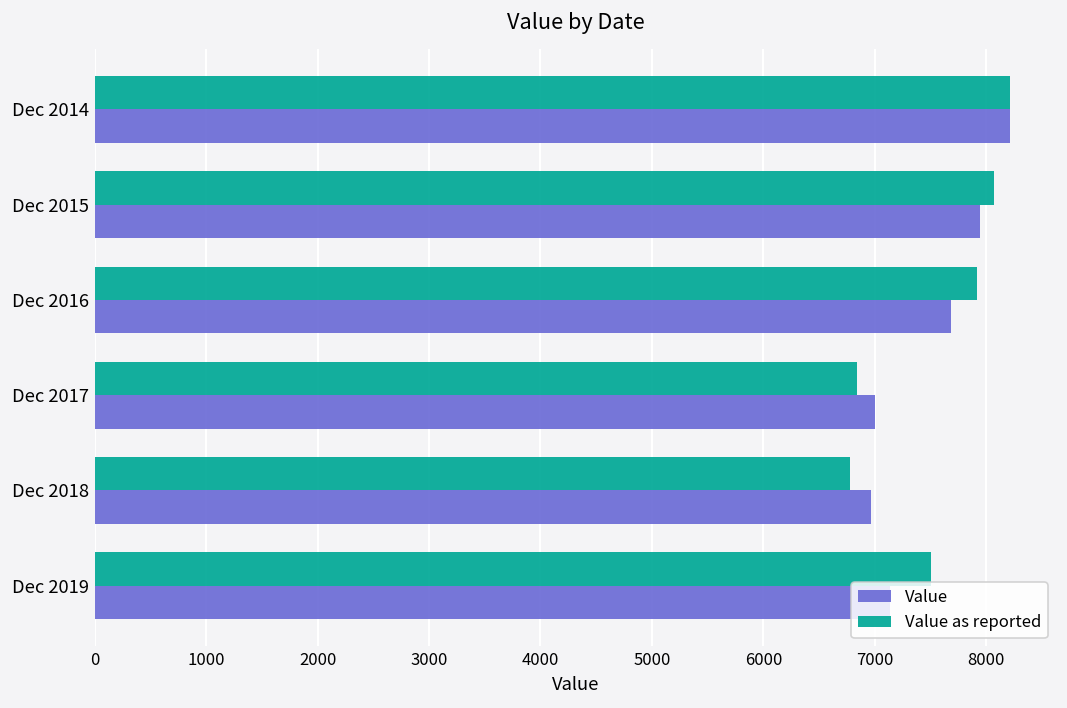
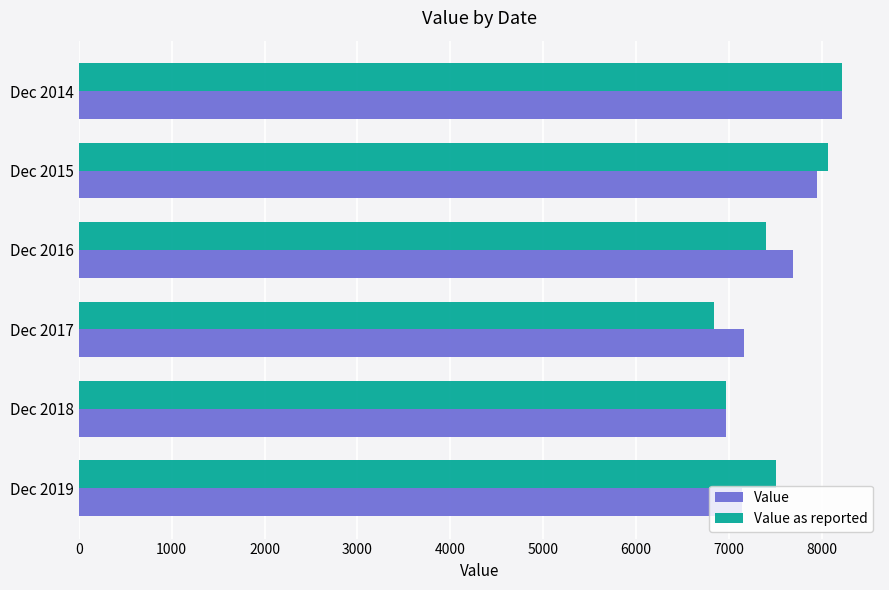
Value as reported, Dec 2016: 7900 -> 7400
Value, Dec 2017: 7000 -> 7200
Value as reported, Dec 2018: 6800 -> 7000
